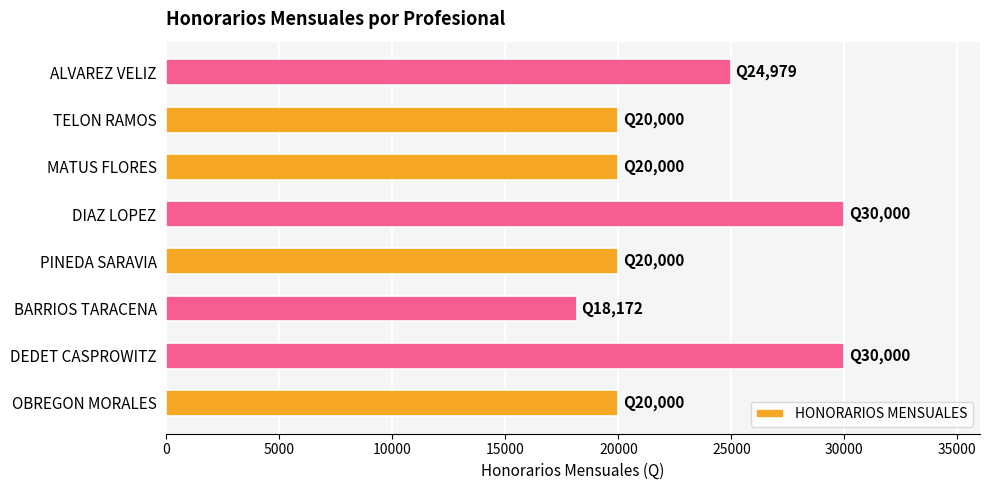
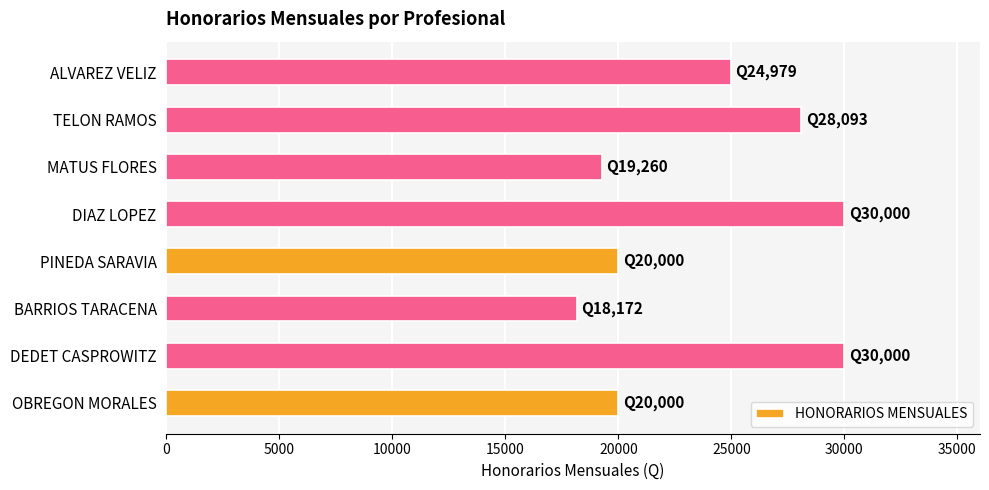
TELON RAMOS: 20,000 -> 28,093
MATUS FLORES: 20,000 -> 19,260
